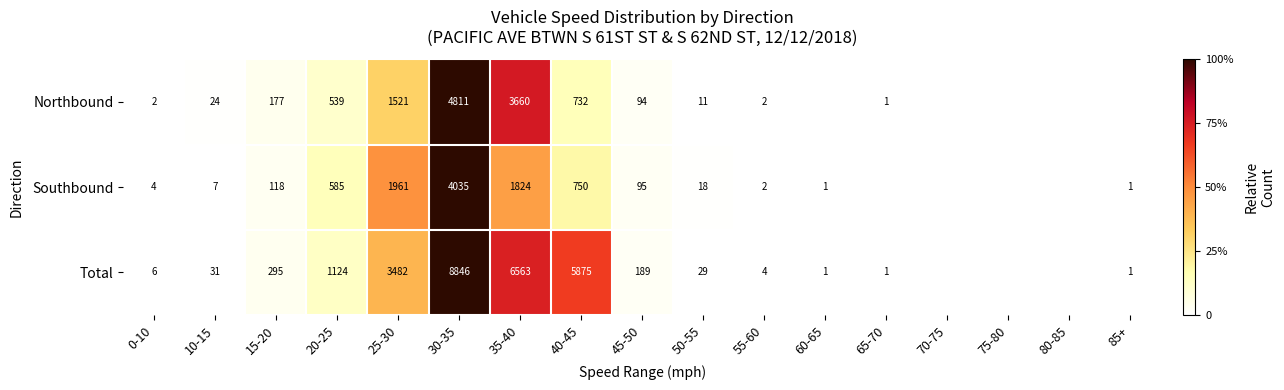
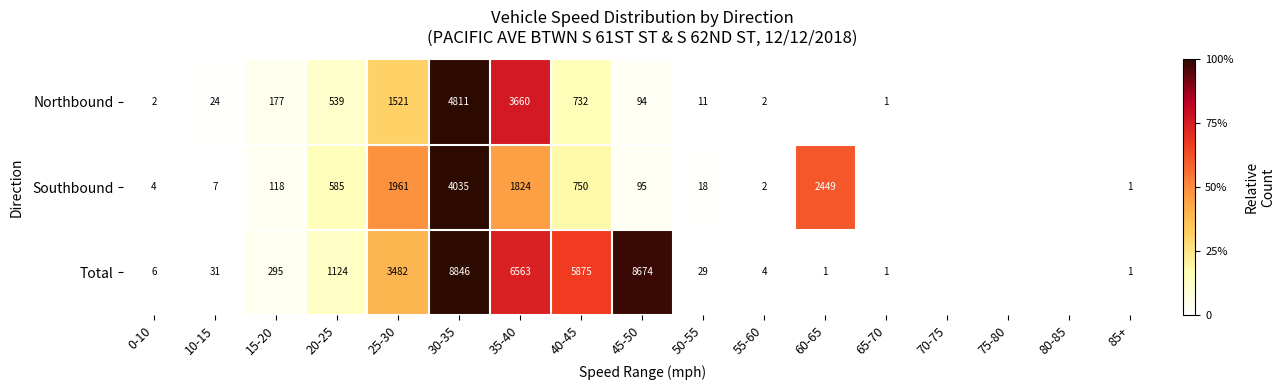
Southbound, 60-65: 1 -> 2449
Total, 45-50: 189 -> 8674
